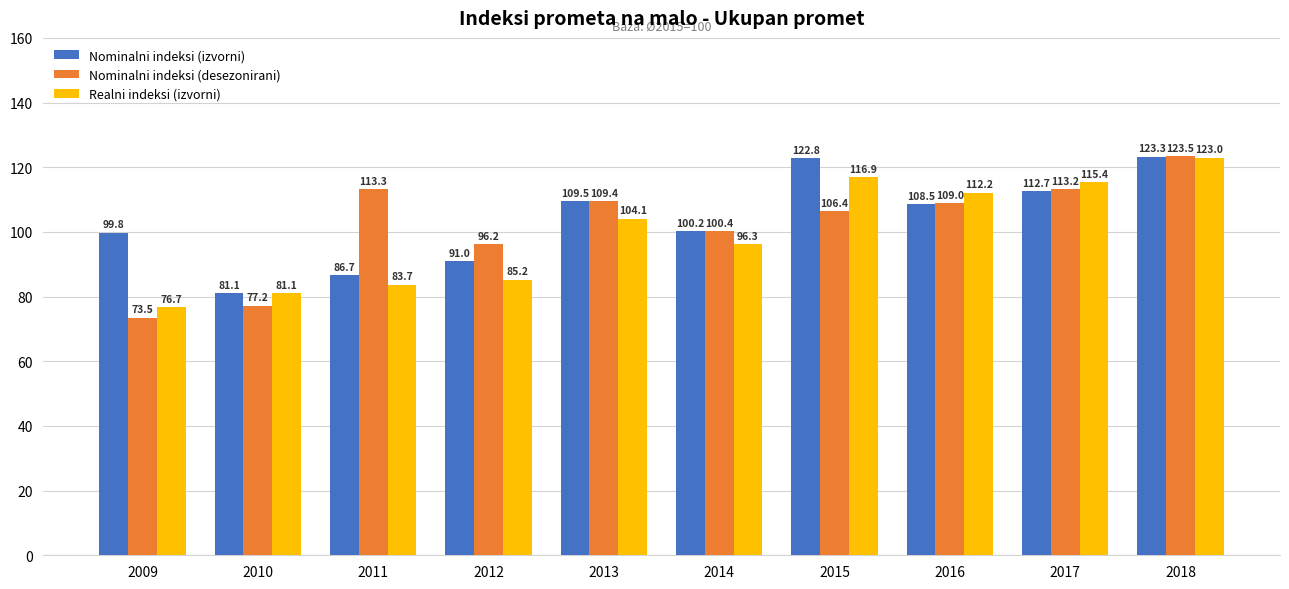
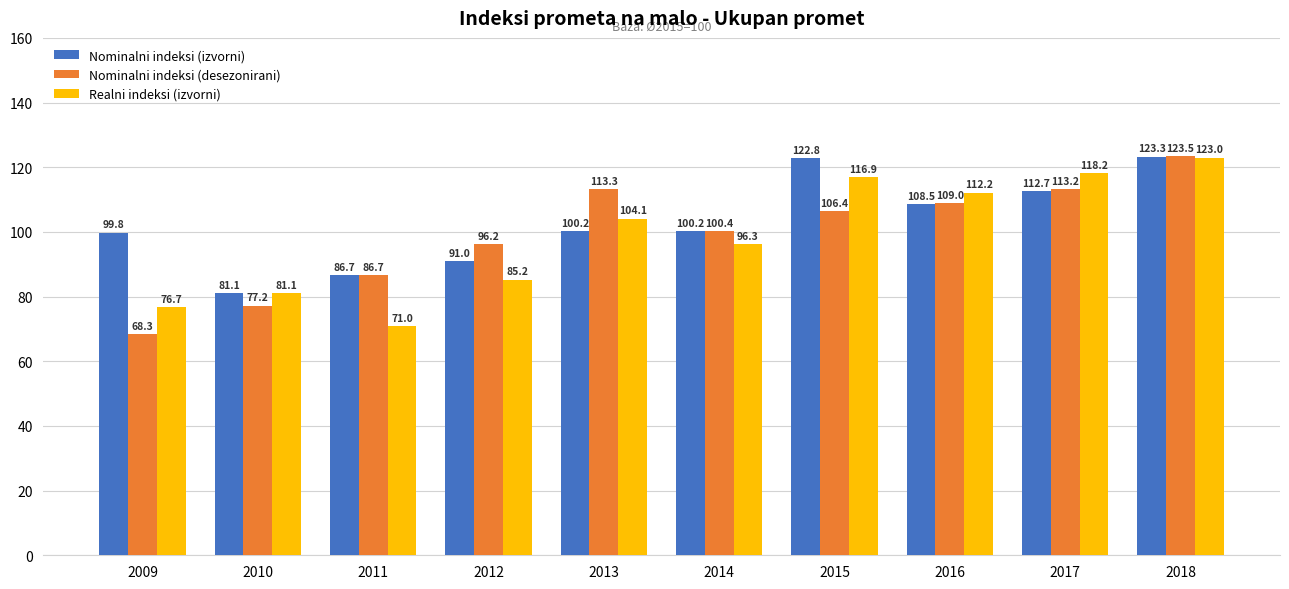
Nominalni indeksi (desezonirani), 2009: 73.5 -> 68.3
Nominalni indeksi (desezonirani), 2011: 113.3 -> 86.7
Realni indeksi (izvorni), 2011: 83.7 -> 71.0
Nominalni indeksi (izvorni), 2013: 109.5 -> 100.2
Nominalni indeksi (desezonirani), 2013: 109.4 -> 113.3
Realni indeksi (izvorni), 2017: 115.4 -> 118.2
